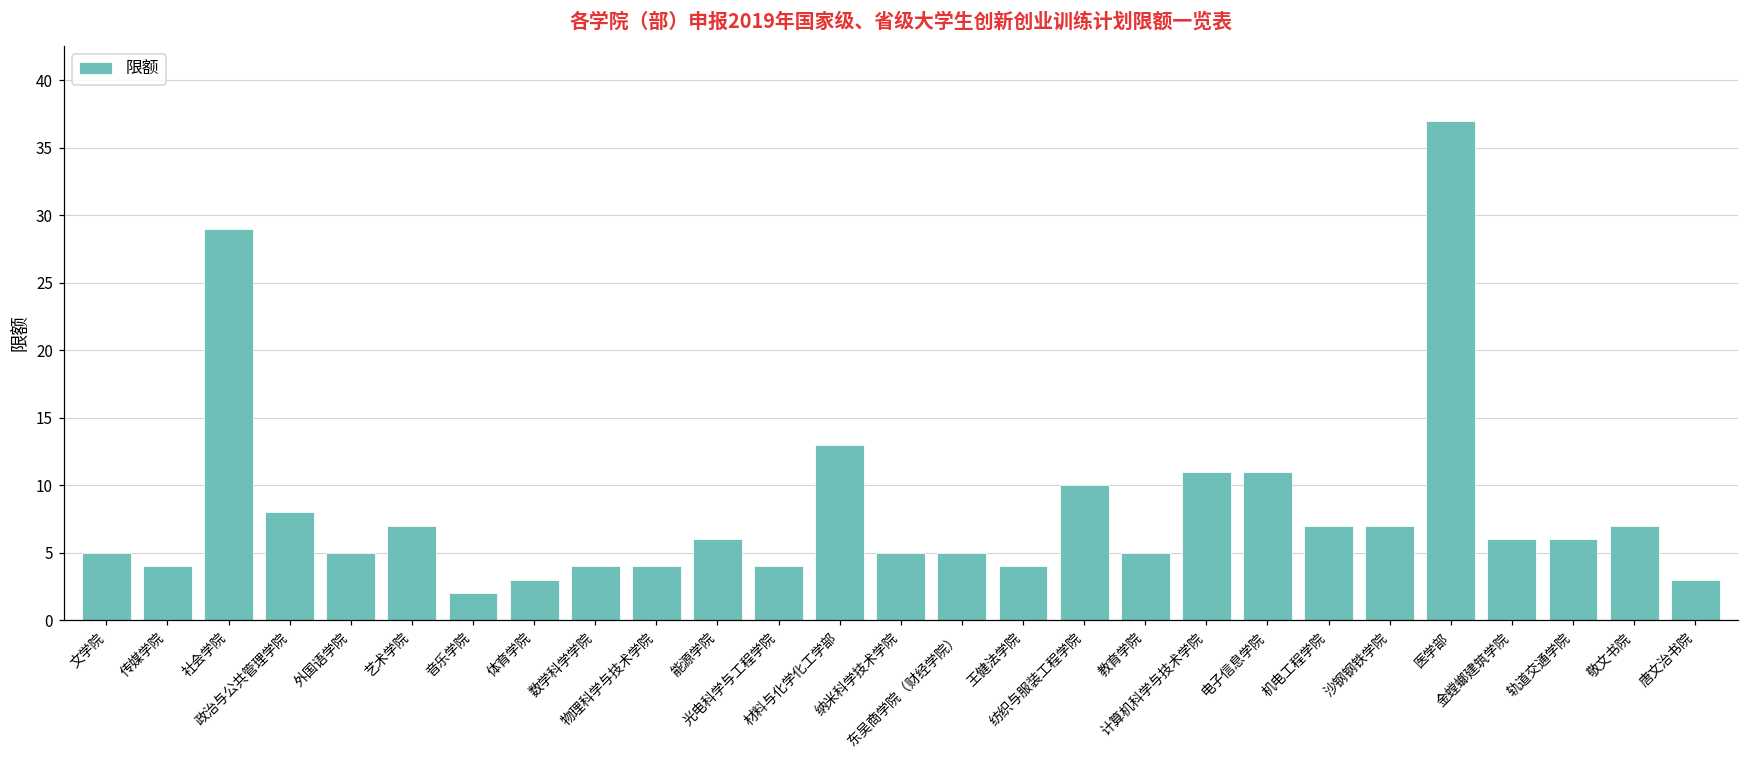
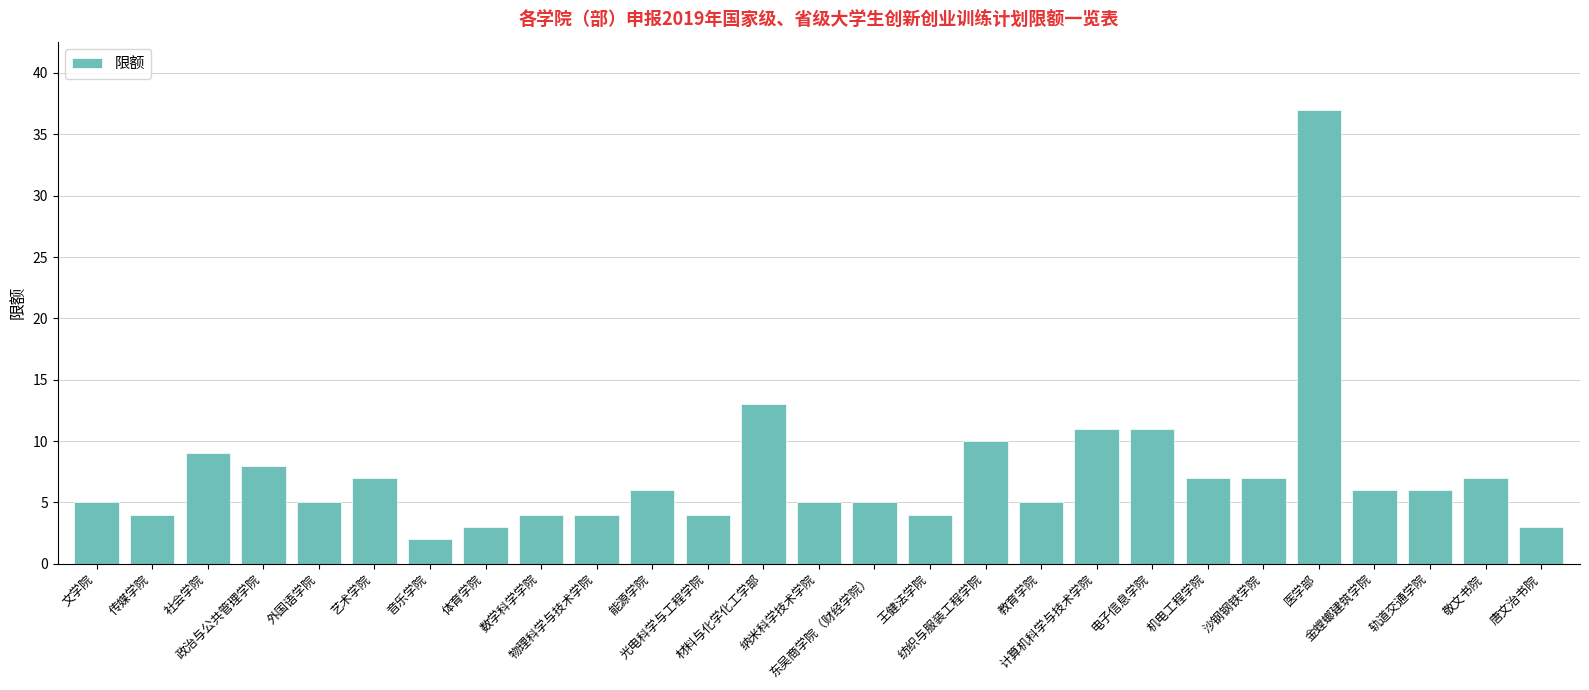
社会学院: 29 -> 9
